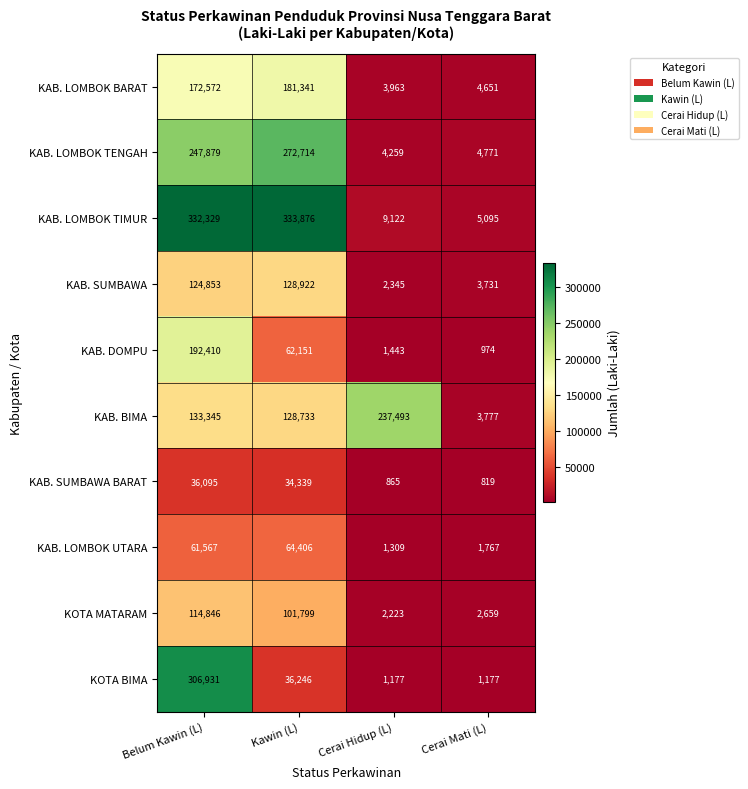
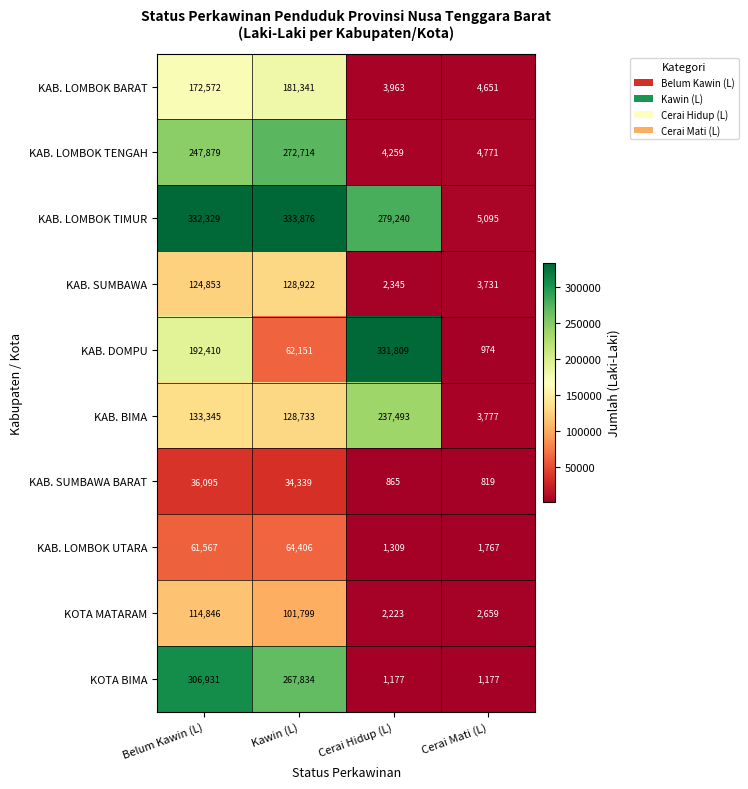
KAB. LOMBOK TIMUR, Cerai Hidup (L): 9,122 -> 279,240
KAB. DOMPU, Cerai Hidup (L): 1,443 -> 331,809
KOTA BIMA, Kawin (L): 36,246 -> 267,834
